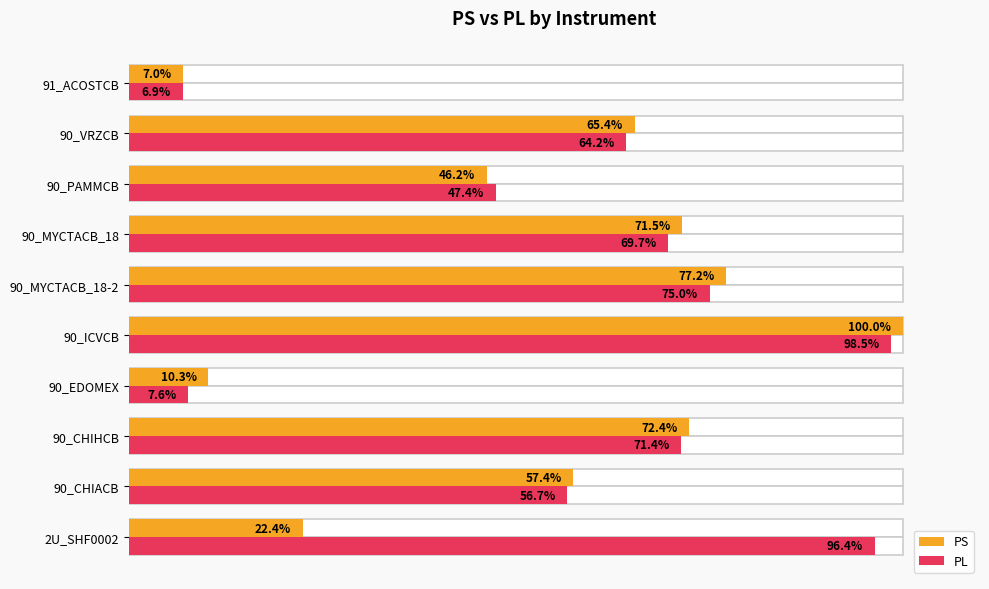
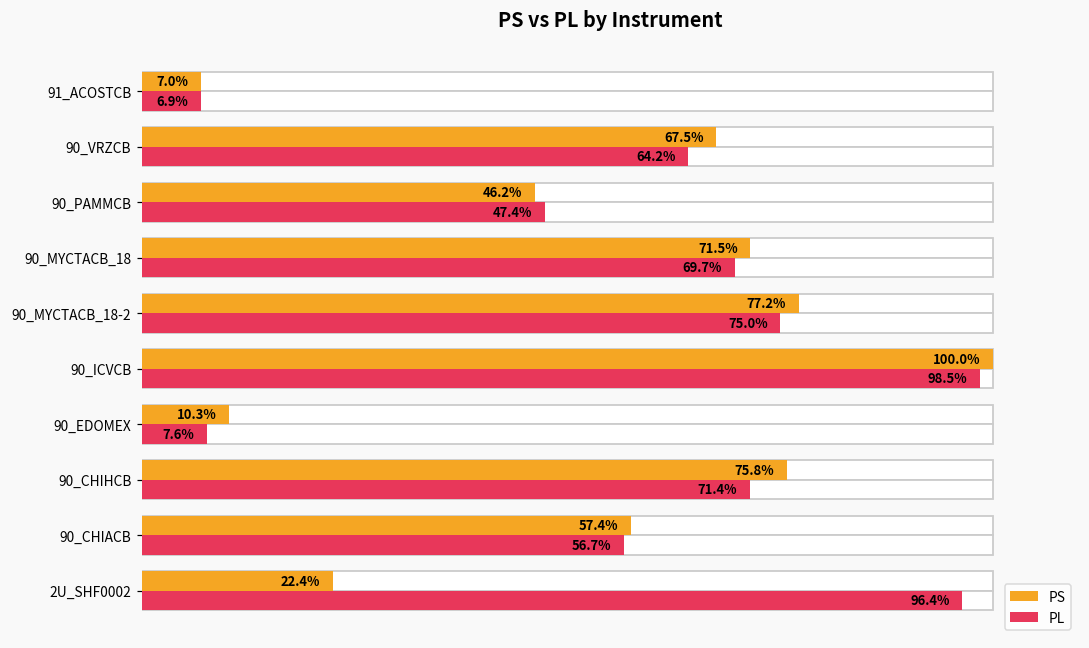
PS, 90_VRZCB: 65.4% -> 67.5%
PS, 90_CHIHCB: 72.4% -> 75.8%
